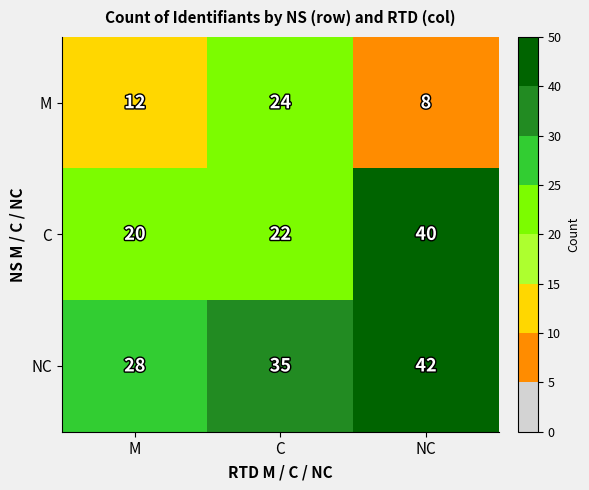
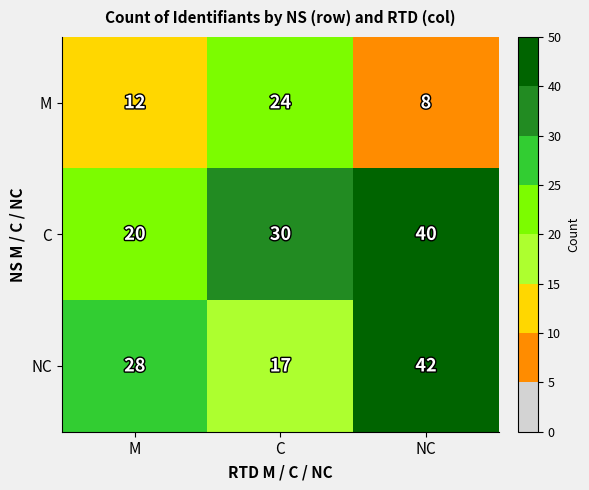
C, C: 22 -> 30
NC, C: 35 -> 17
